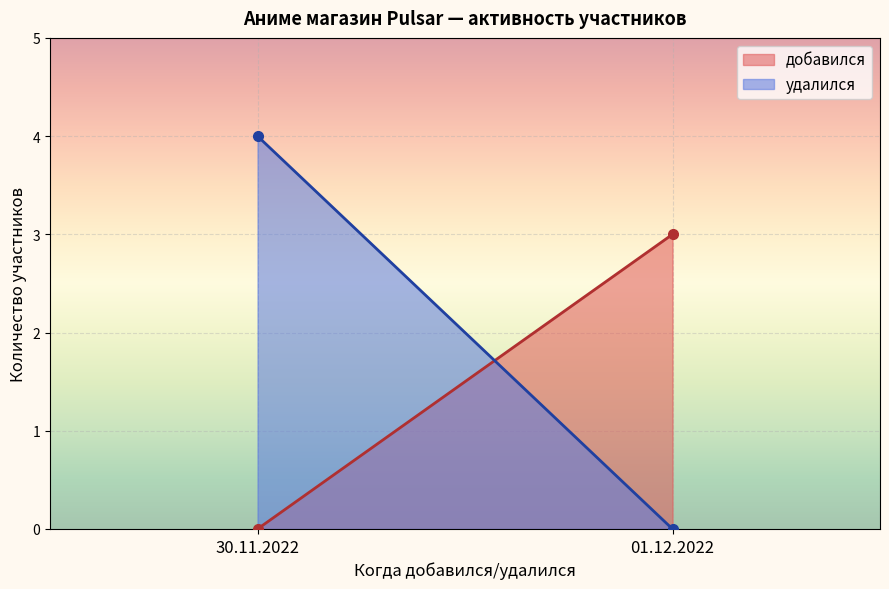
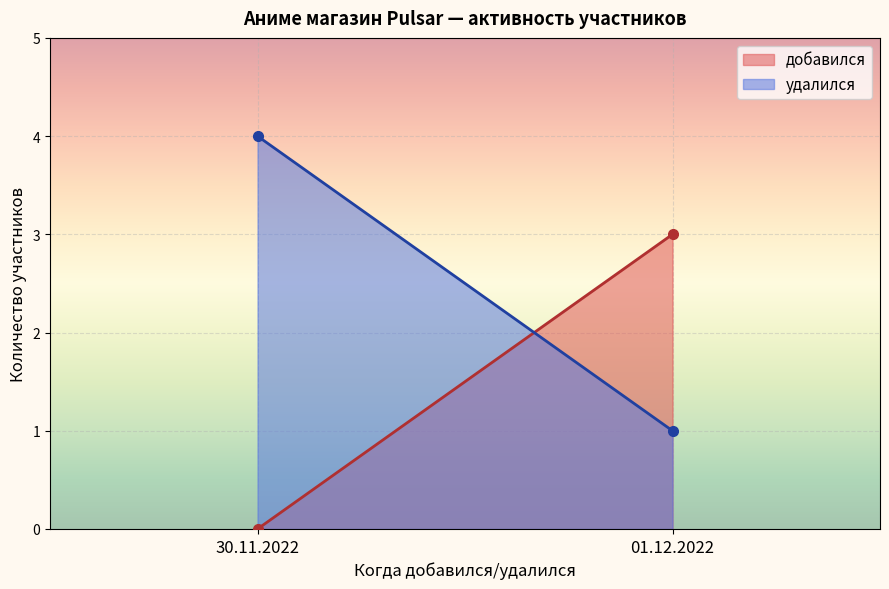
удалился, 01.12.2022: 0 -> 1
